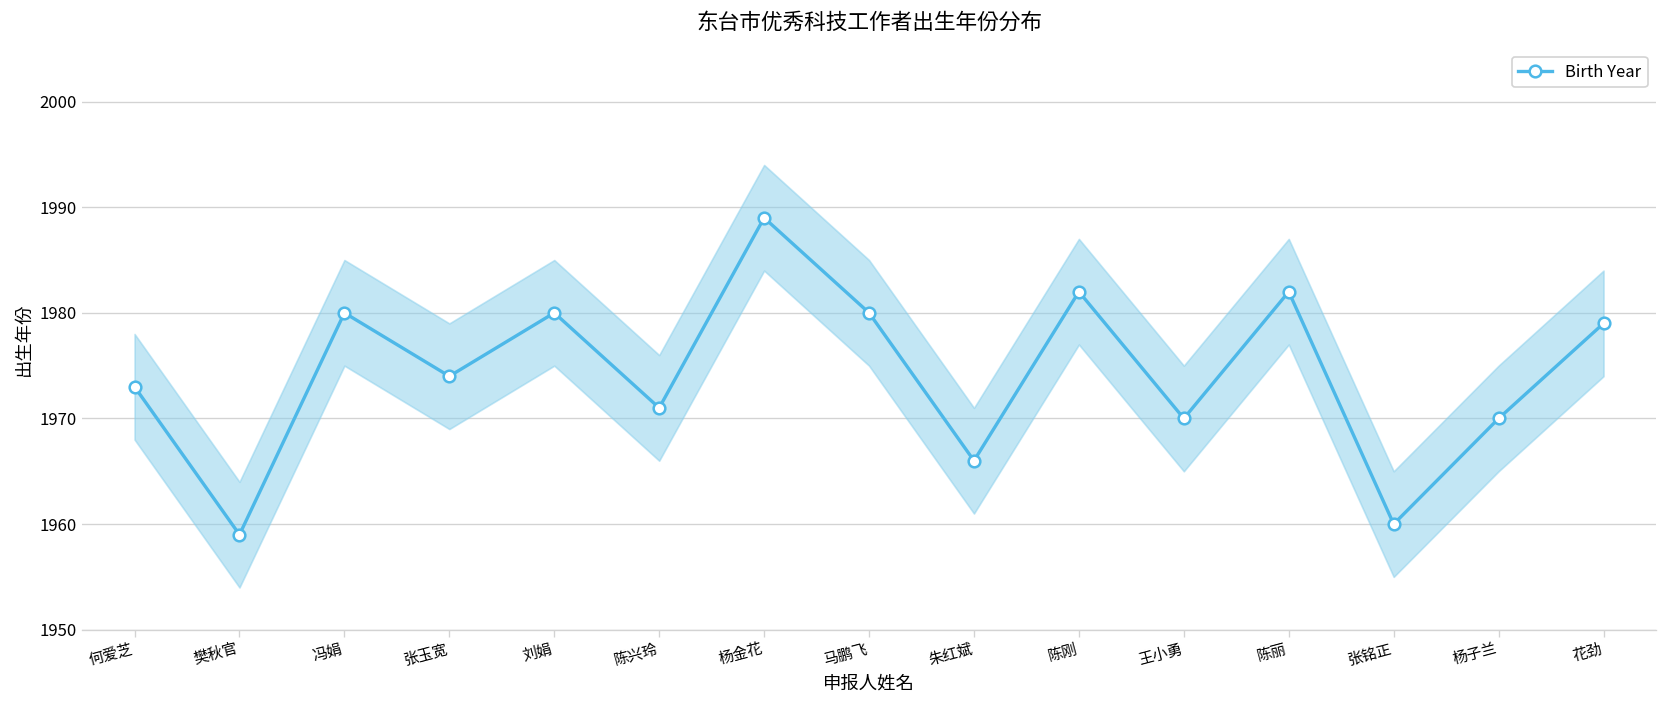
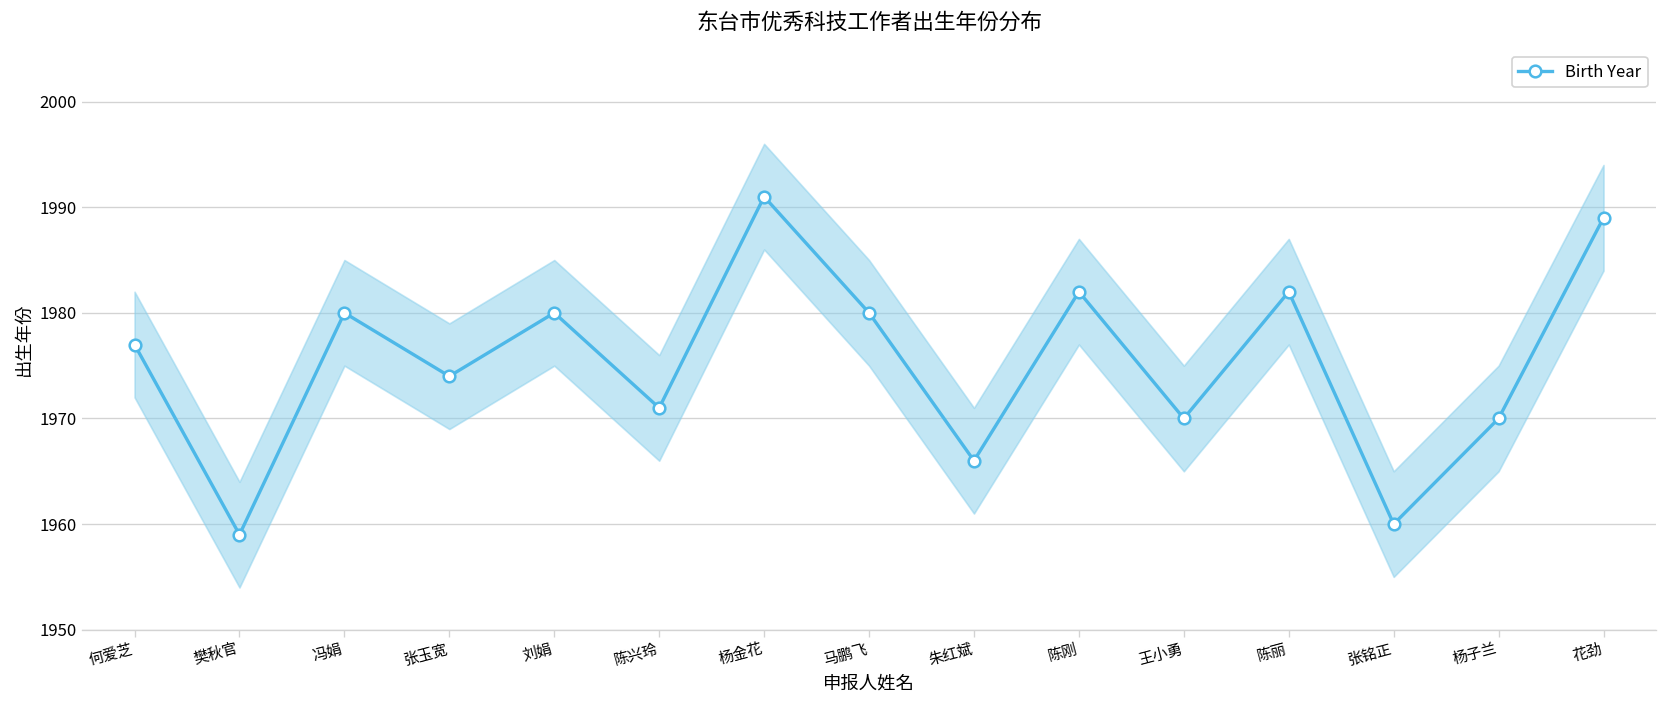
Birth Year, 何爱芝: 1973 -> 1977
Birth Year, 杨金花: 1989 -> 1991
Birth Year, 花劲: 1979 -> 1989
